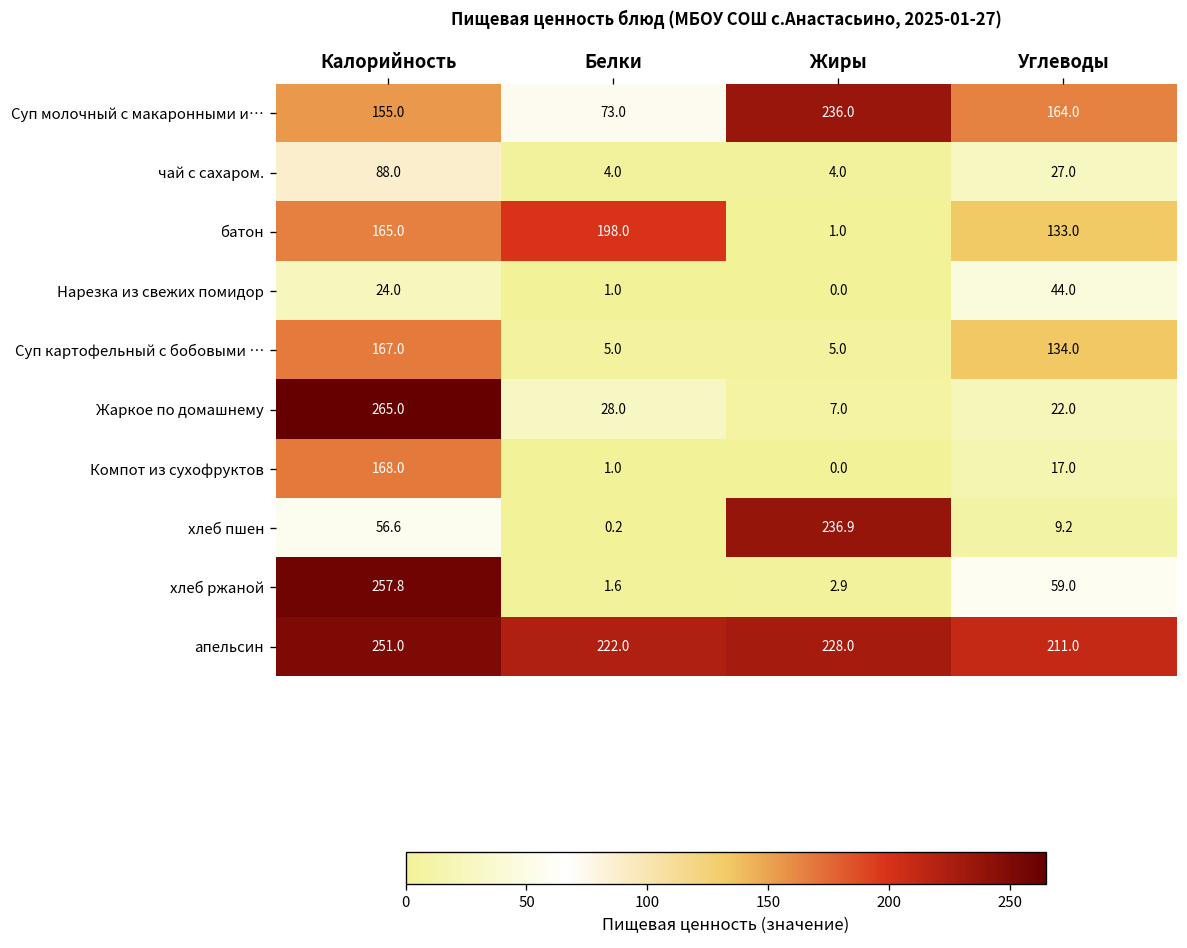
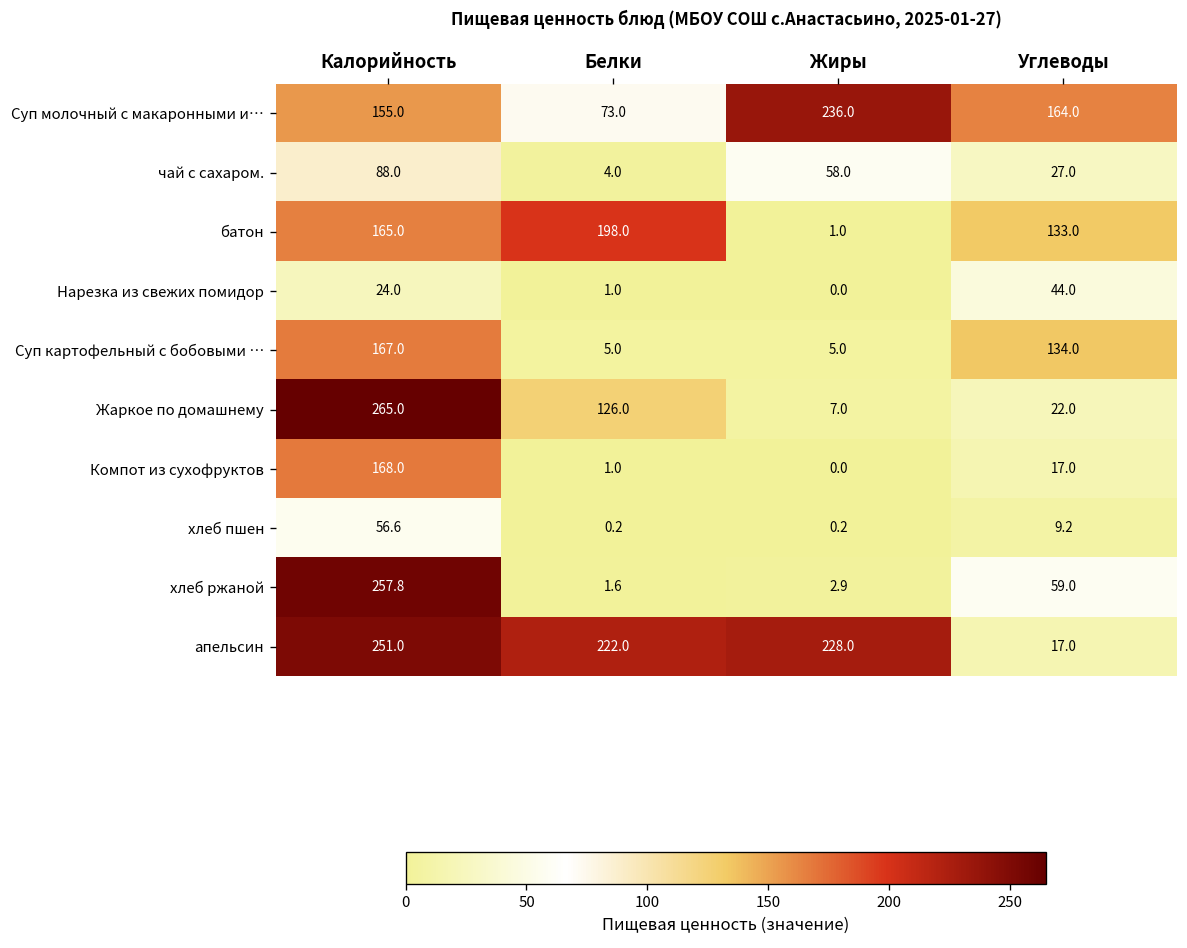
чай с сахаром., Жиры: 4.0 -> 58.0
Жаркое по домашнему, Белки: 28.0 -> 126.0
хлеб пшен, Жиры: 236.9 -> 0.2
апельсин, Углеводы: 211.0 -> 17.0
